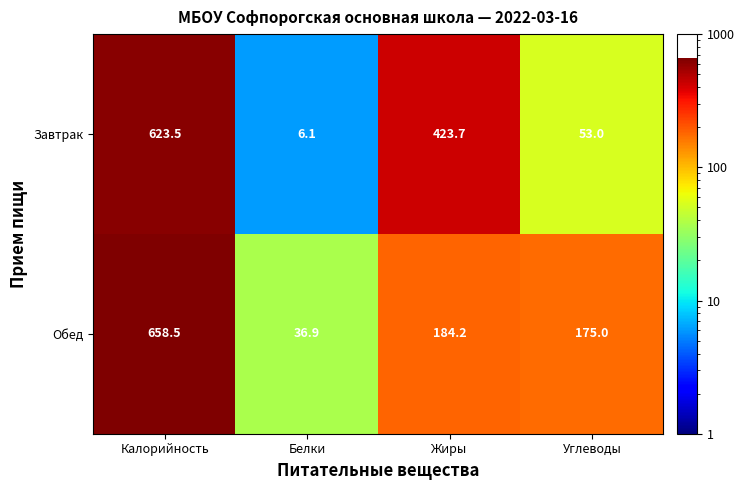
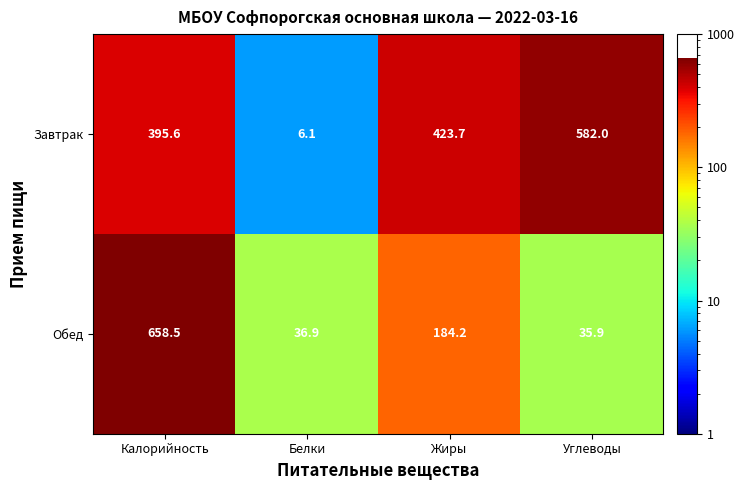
Завтрак, Калорийность: 623.5 -> 395.6
Завтрак, Углеводы: 53.0 -> 582.0
Обед, Углеводы: 175.0 -> 35.9
